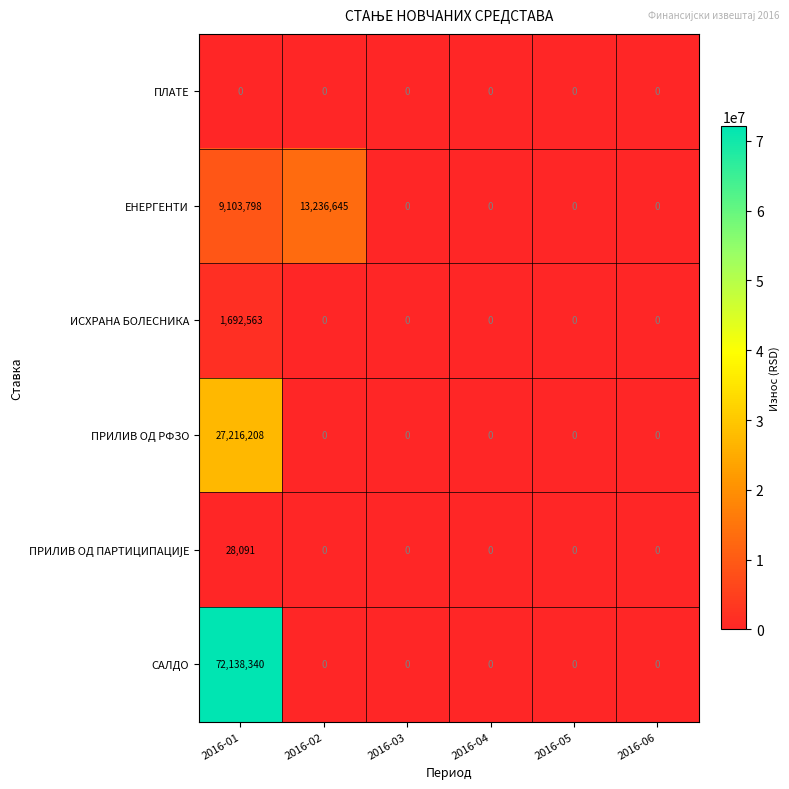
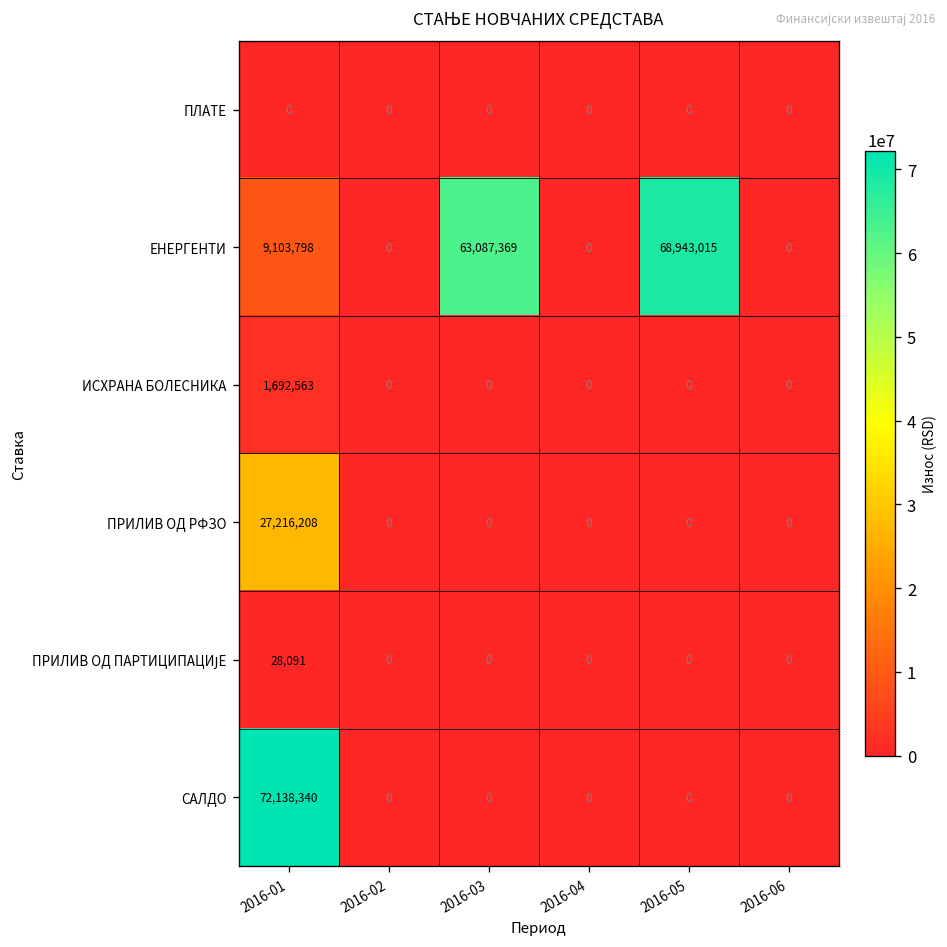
ЕНЕРГЕНТИ, 2016-02: 13,236,645 -> 0
ЕНЕРГЕНТИ, 2016-03: 0 -> 63,087,369
ЕНЕРГЕНТИ, 2016-05: 0 -> 68,943,015
